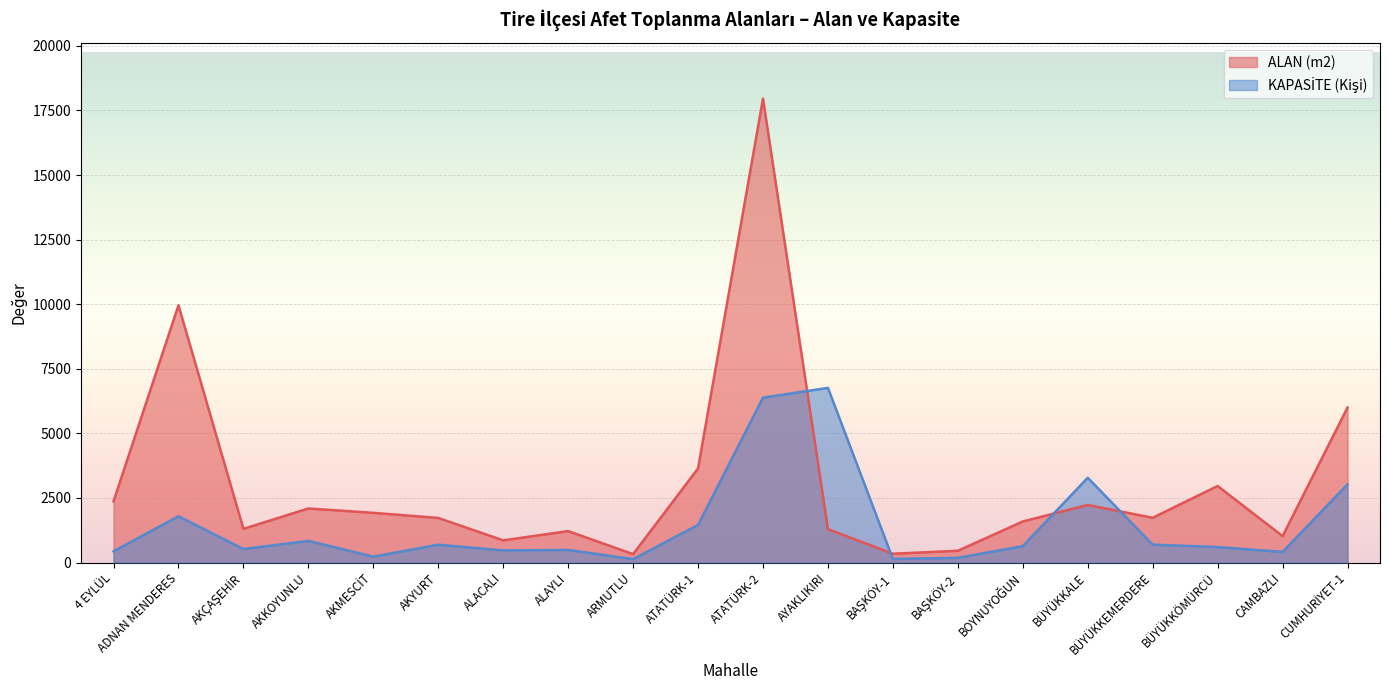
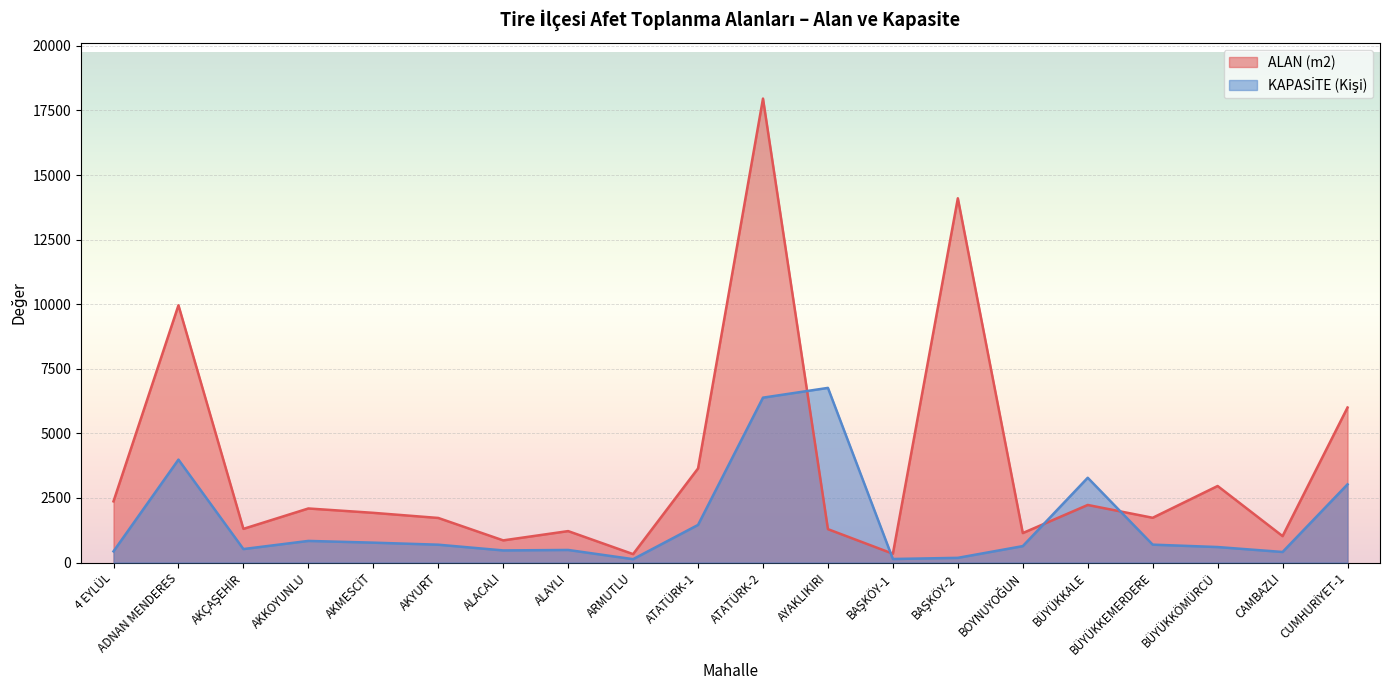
KAPASİTE (Kişi), ADNAN MENDERES: 1800 -> 4000
KAPASİTE (Kişi), AKMESCİT: 200 -> 800
ALAN (m2), BAŞKÖY-2: 500 -> 14100
ALAN (m2), BOYNUYOĞUN: 1600 -> 1100
